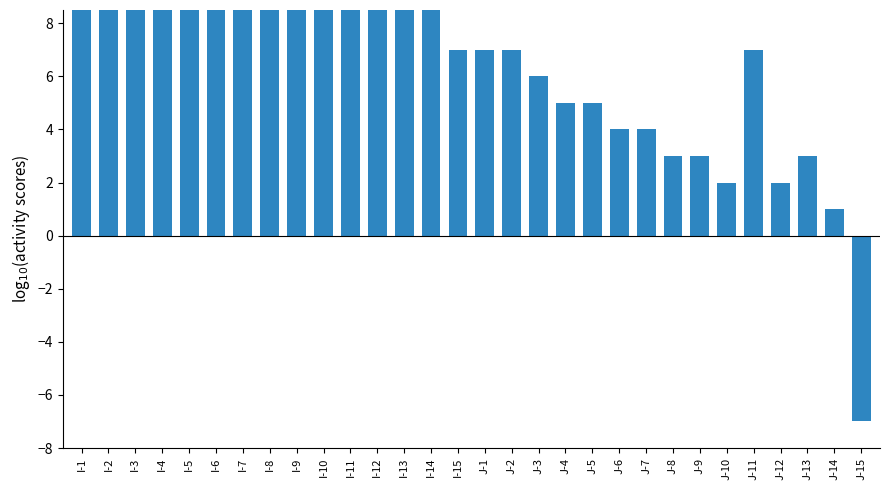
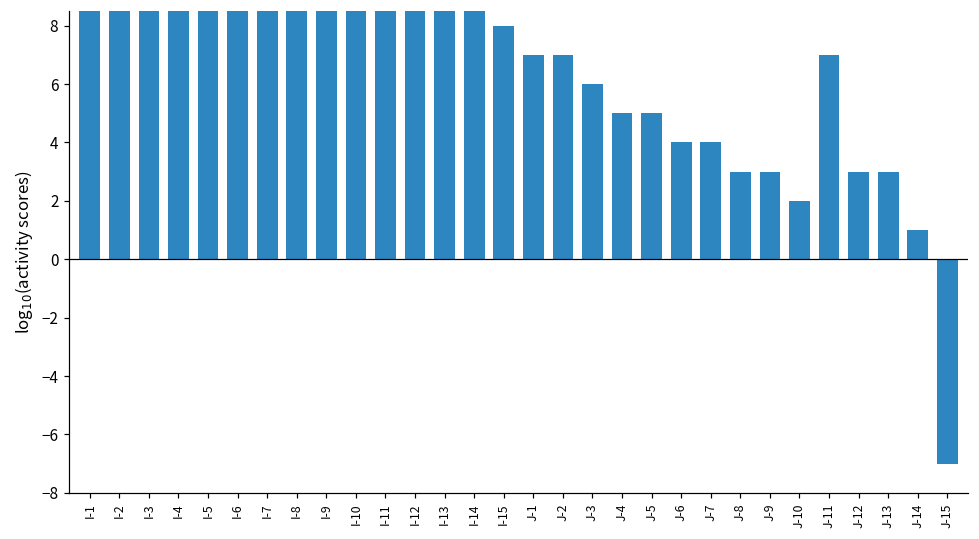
I-15: 7 -> 8
J-12: 2 -> 3
